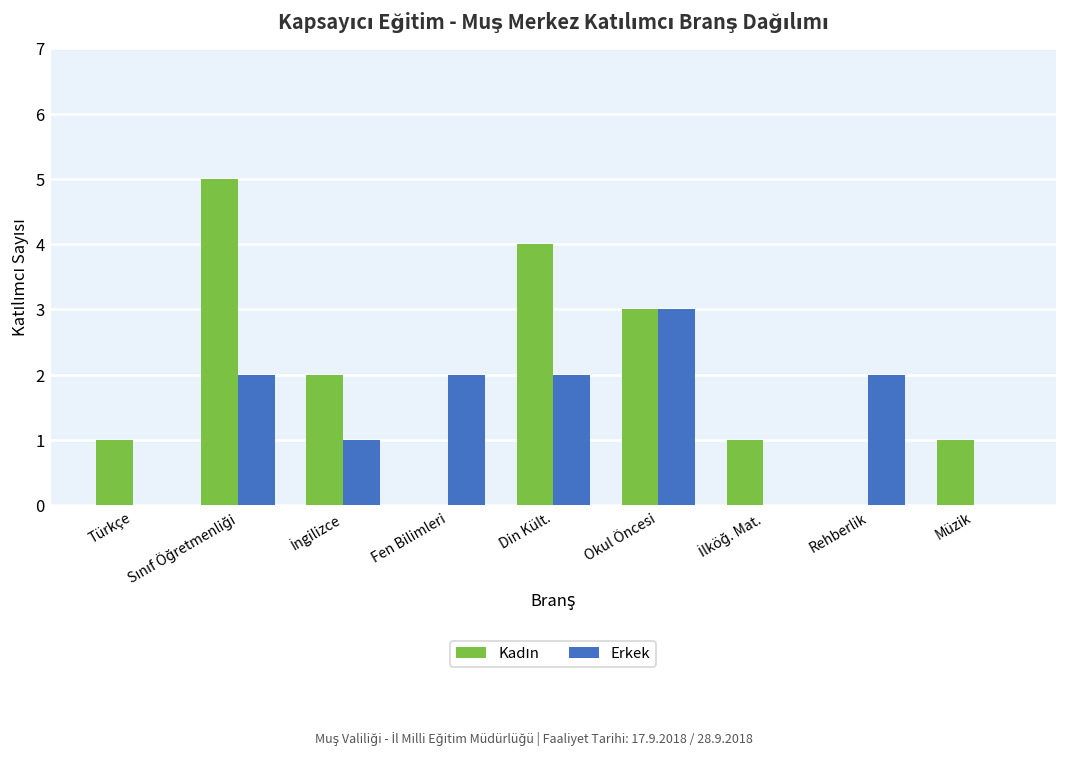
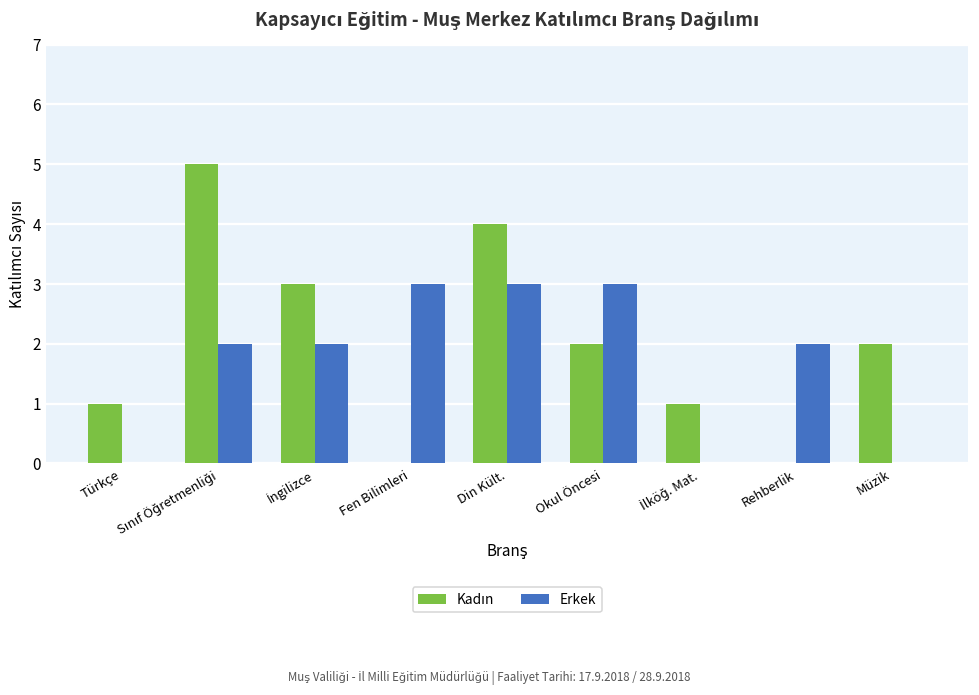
Kadın, İngilizce: 2 -> 3
Erkek, İngilizce: 1 -> 2
Erkek, Fen Bilimleri: 2 -> 3
Erkek, Din Kült.: 2 -> 3
Kadın, Okul Öncesi: 3 -> 2
Kadın, Müzik: 1 -> 2
